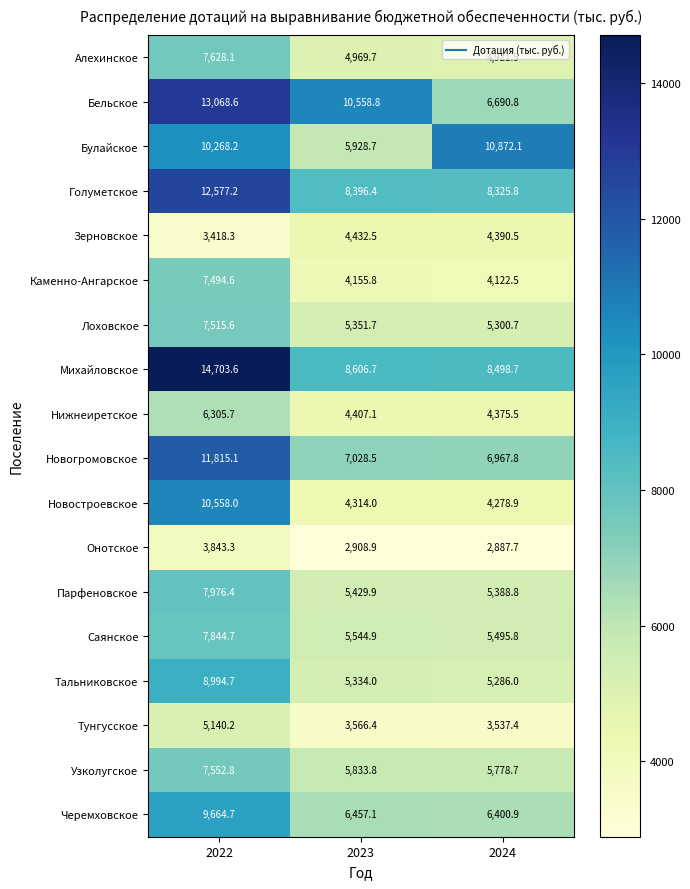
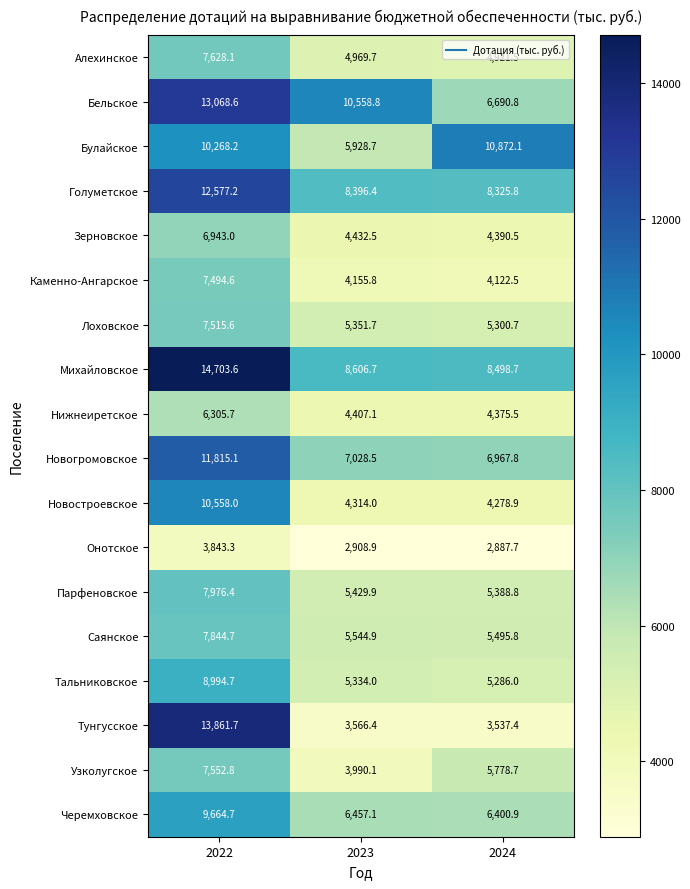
Зерновское, 2022: 3,418.3 -> 6,943.0
Тунгусское, 2022: 5,140.2 -> 13,861.7
Узколугское, 2023: 5,833.8 -> 3,990.1
